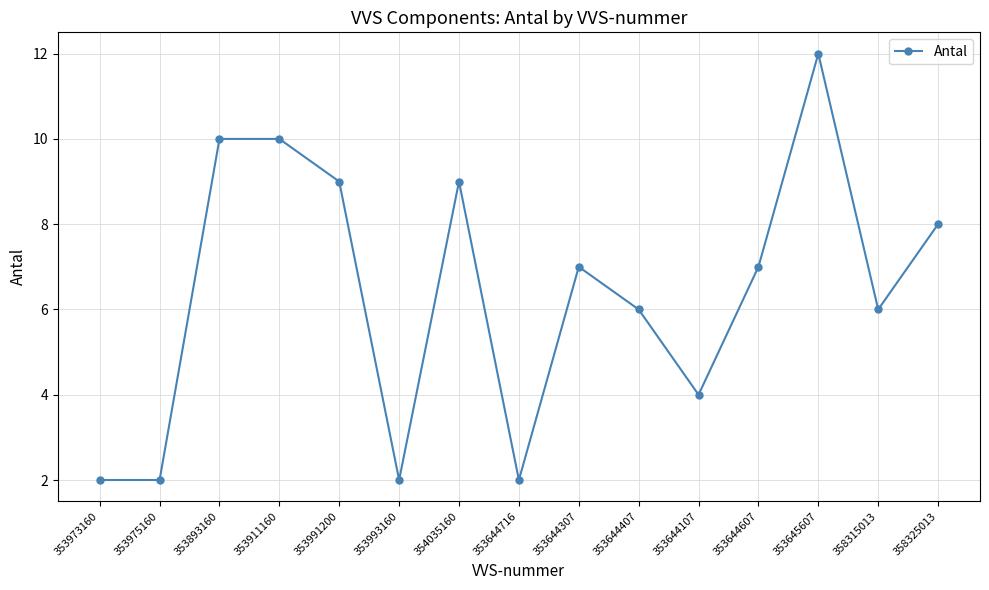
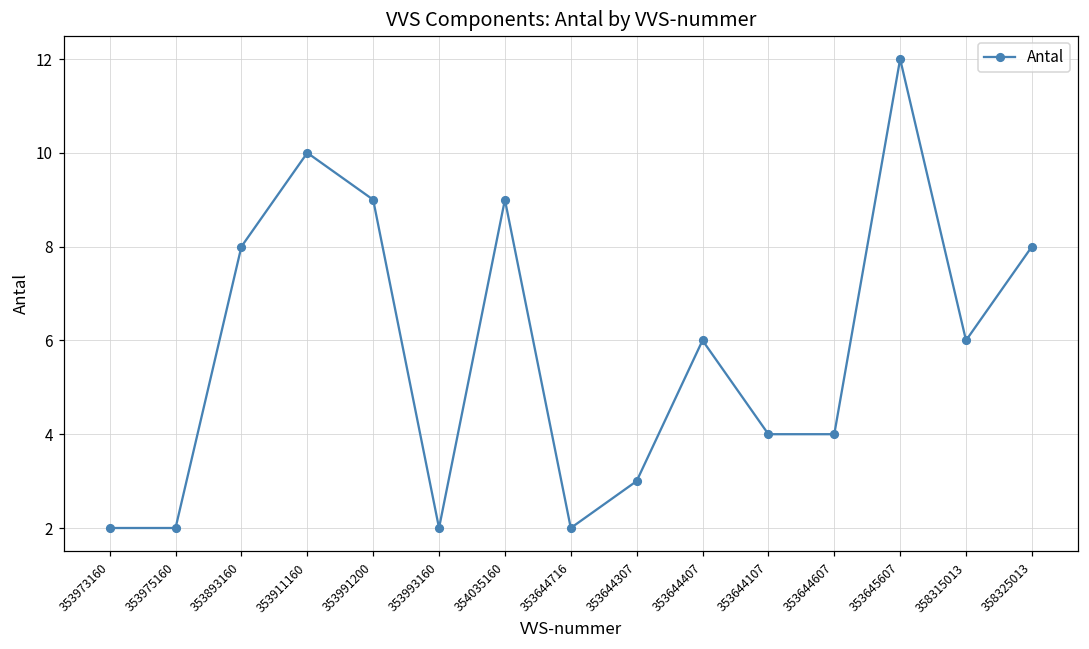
353893160: 10 -> 8
353644307: 7 -> 3
353644607: 7 -> 4
